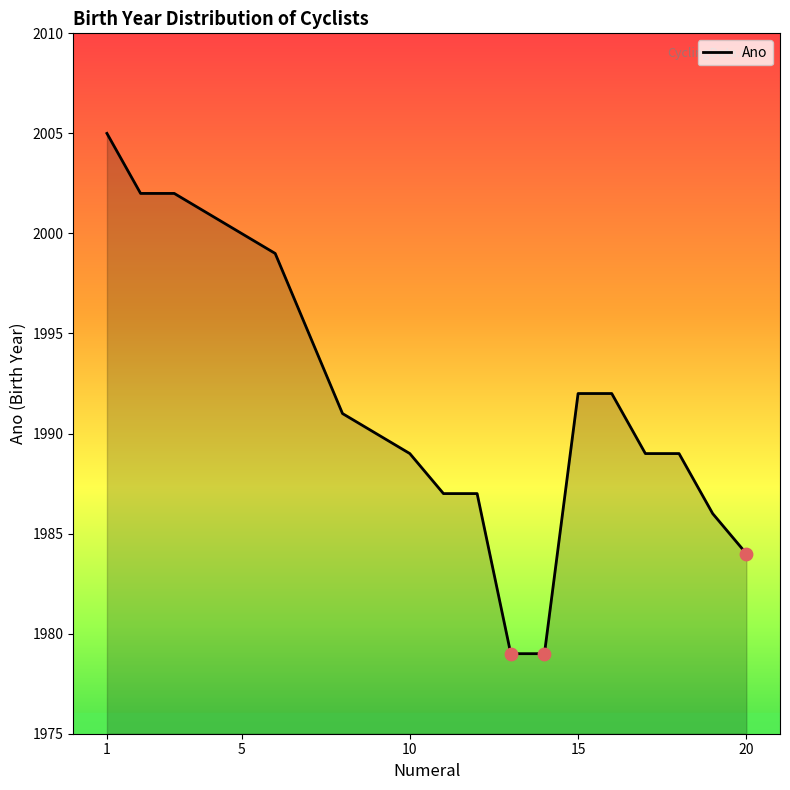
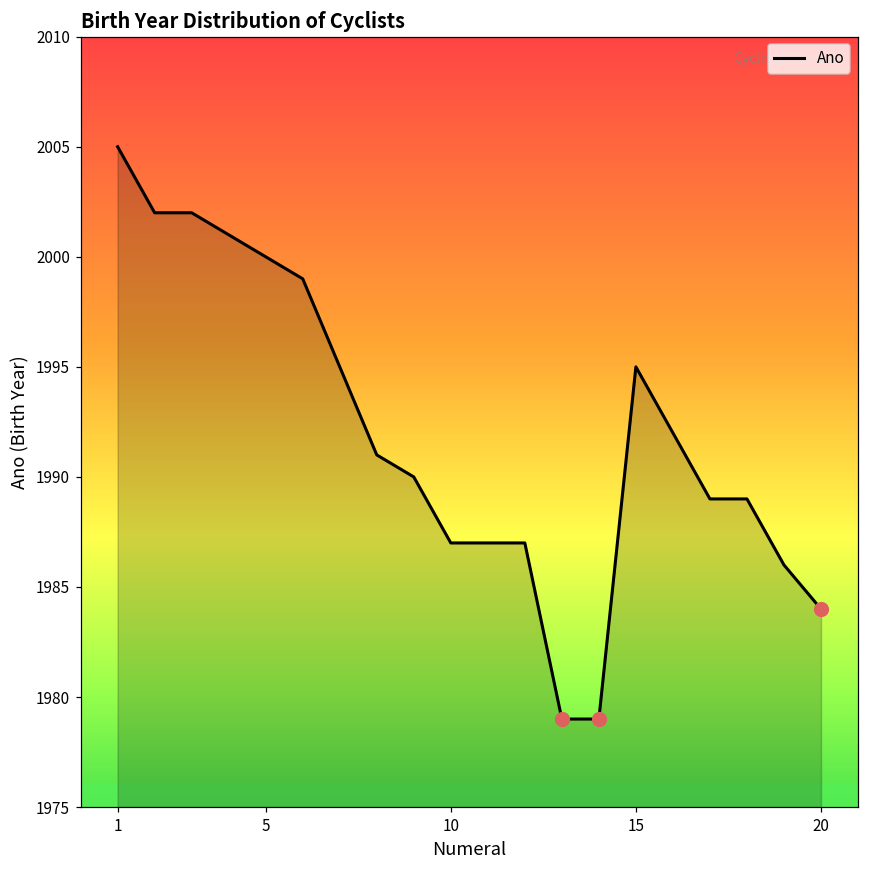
Ano, 10: 1989 -> 1987
Ano, 15: 1992 -> 1995
